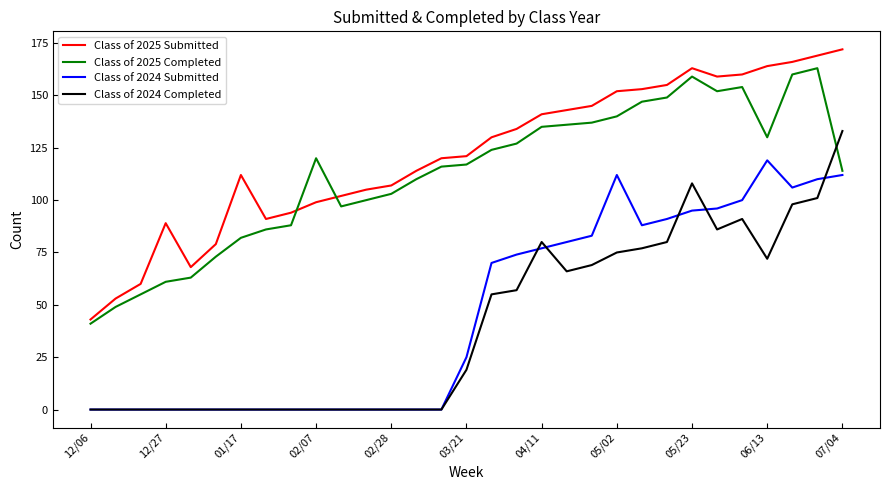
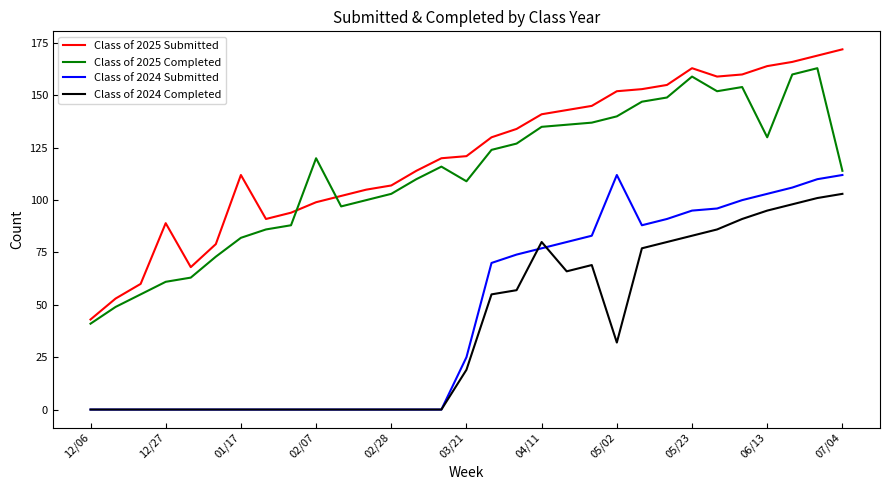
Class of 2025 Completed, 03/21: 117 -> 109
Class of 2024 Completed, 05/02: 75 -> 32
Class of 2024 Completed, 05/23: 108 -> 83
Class of 2024 Submitted, 06/13: 119 -> 103
Class of 2024 Completed, 06/13: 72 -> 95
Class of 2024 Completed, 07/04: 133 -> 103
